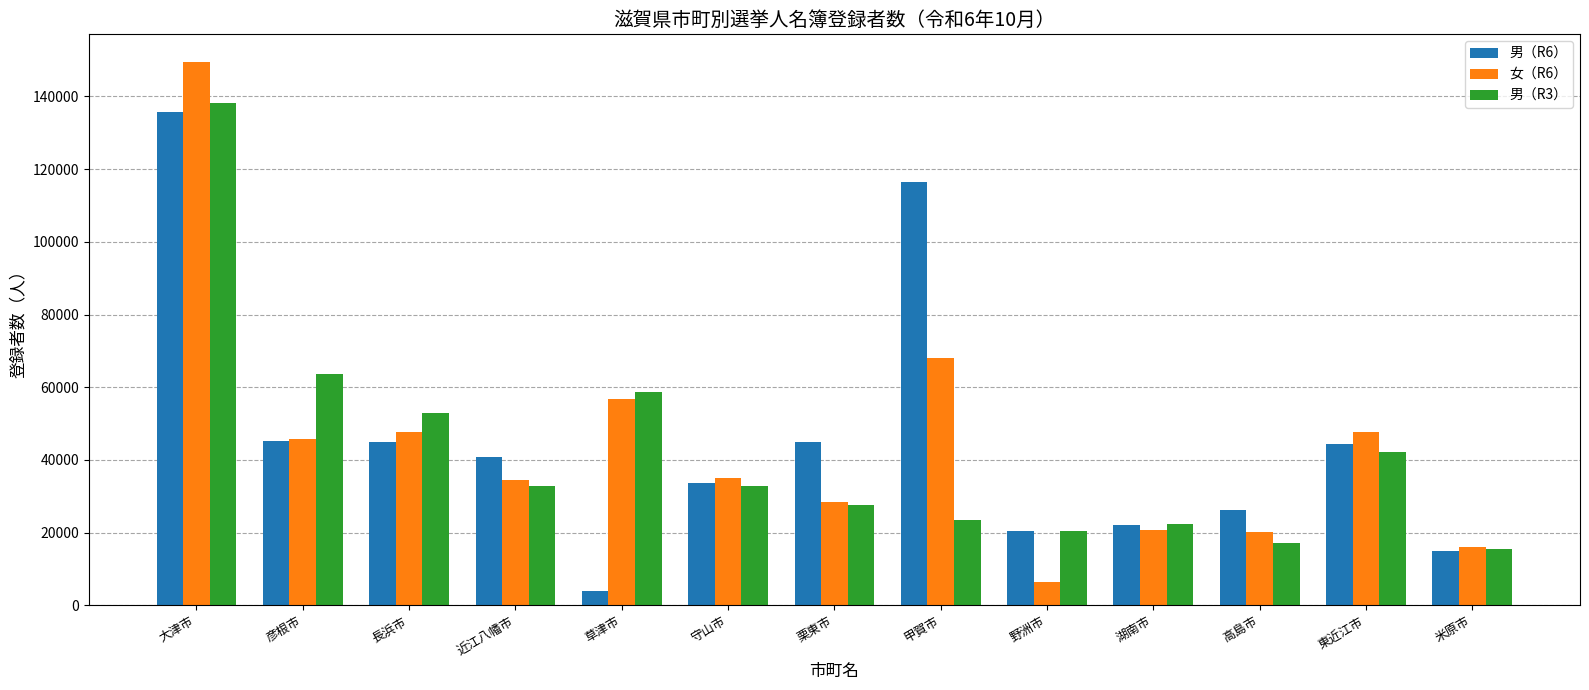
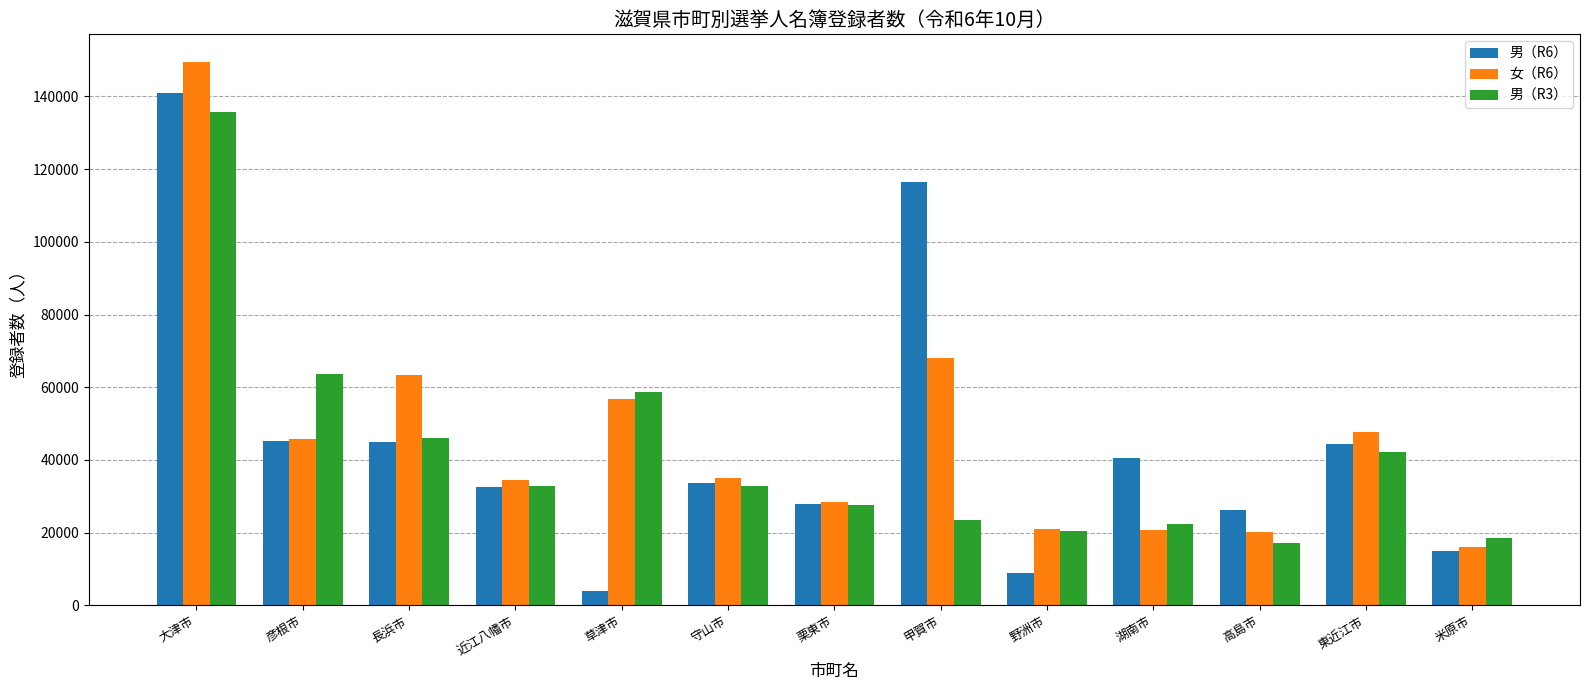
男（R6）, 大津市: 136000 -> 141000
男（R3）, 大津市: 138000 -> 136000
女（R6）, 長浜市: 48000 -> 63000
男（R3）, 長浜市: 53000 -> 46000
男（R6）, 近江八幡市: 41000 -> 33000
男（R6）, 栗東市: 45000 -> 28000
男（R6）, 野洲市: 21000 -> 9000
女（R6）, 野洲市: 6000 -> 21000
男（R6）, 湖南市: 22000 -> 40000
男（R3）, 米原市: 15000 -> 18000
